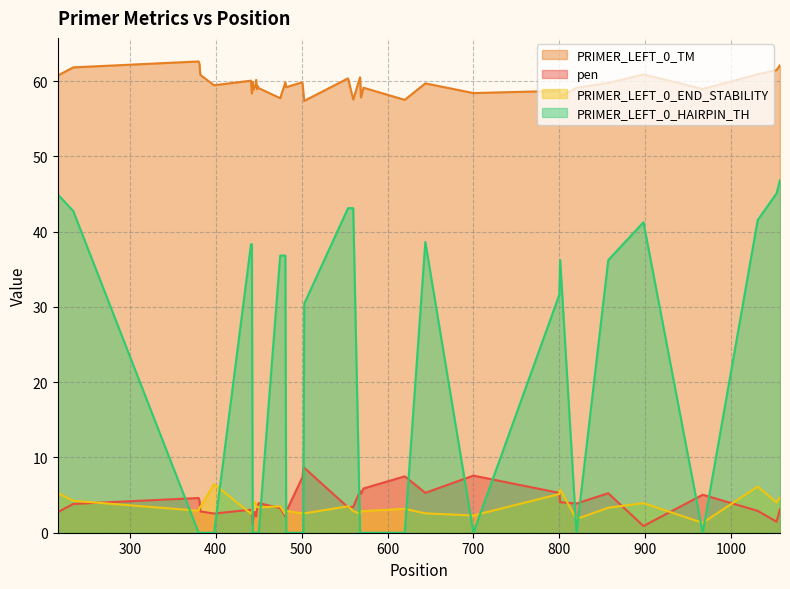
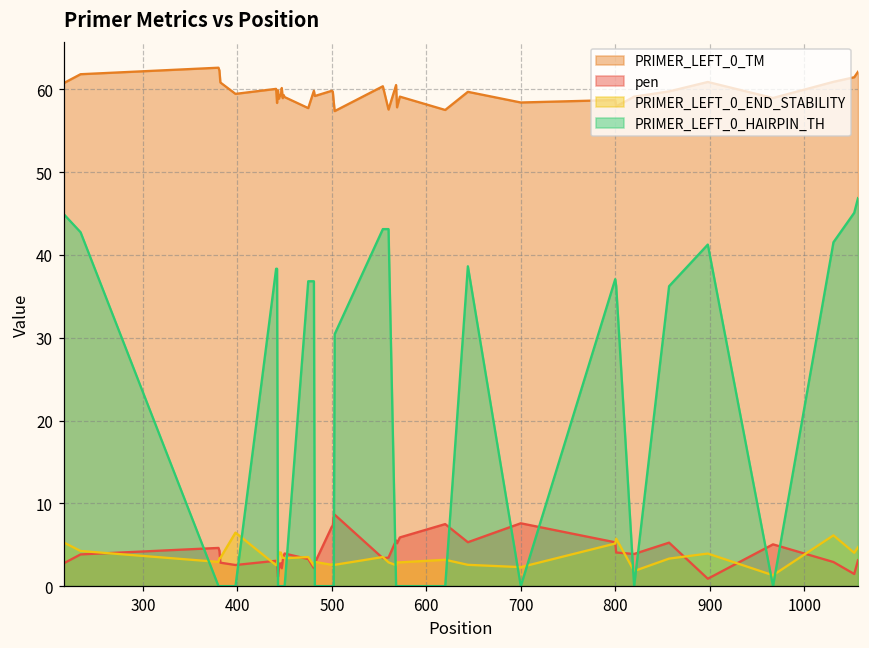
PRIMER_LEFT_0_HAIRPIN_TH, 800: 32 -> 37
